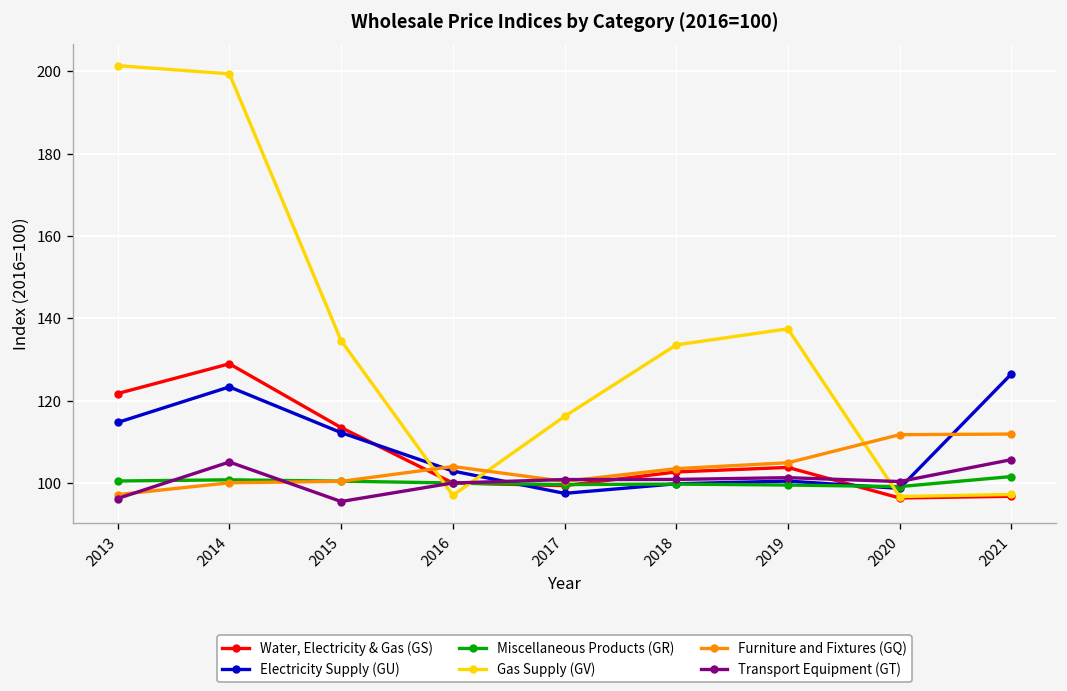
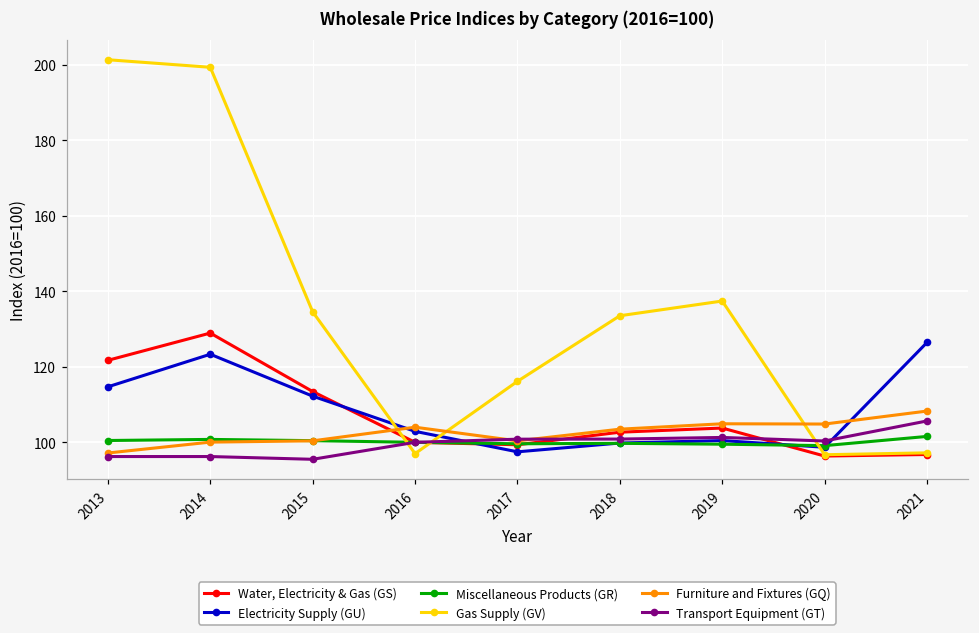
Transport Equipment (GT), 2014: 105 -> 96
Furniture and Fixtures (GQ), 2020: 112 -> 105
Furniture and Fixtures (GQ), 2021: 112 -> 108
